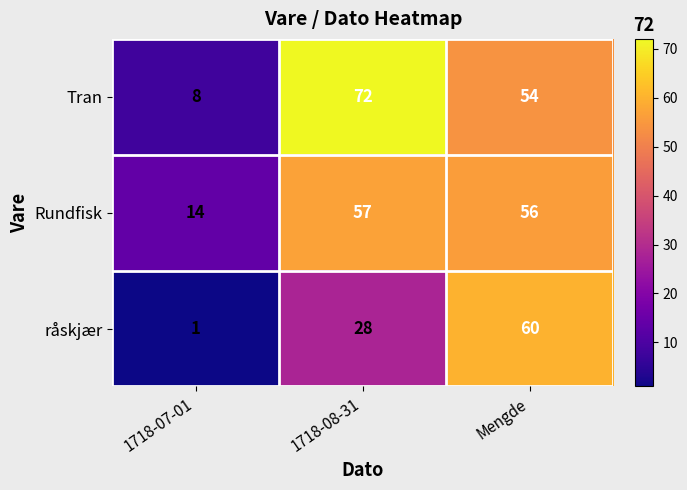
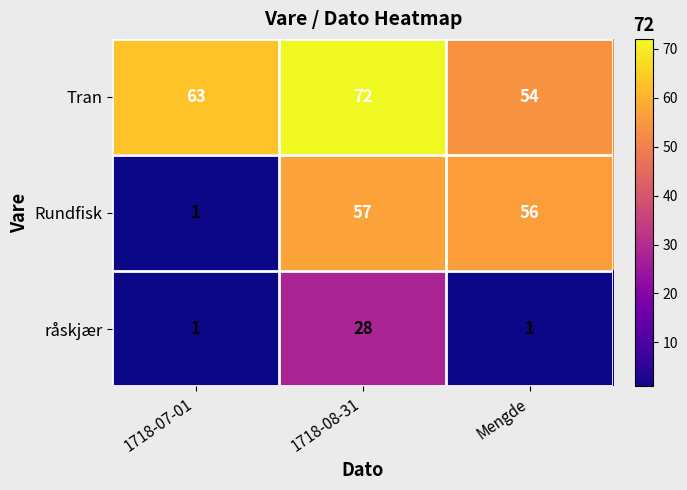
Tran, 1718-07-01: 8 -> 63
Rundfisk, 1718-07-01: 14 -> 1
råskjær, Mengde: 60 -> 1
